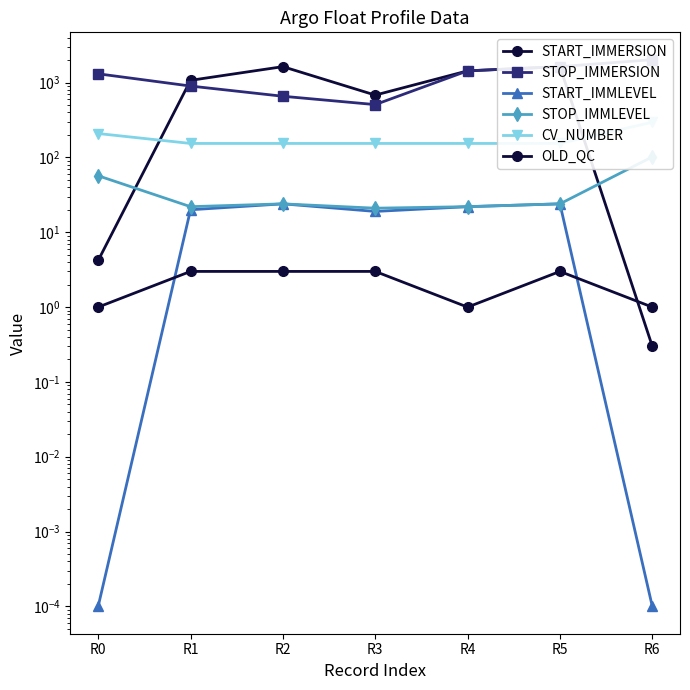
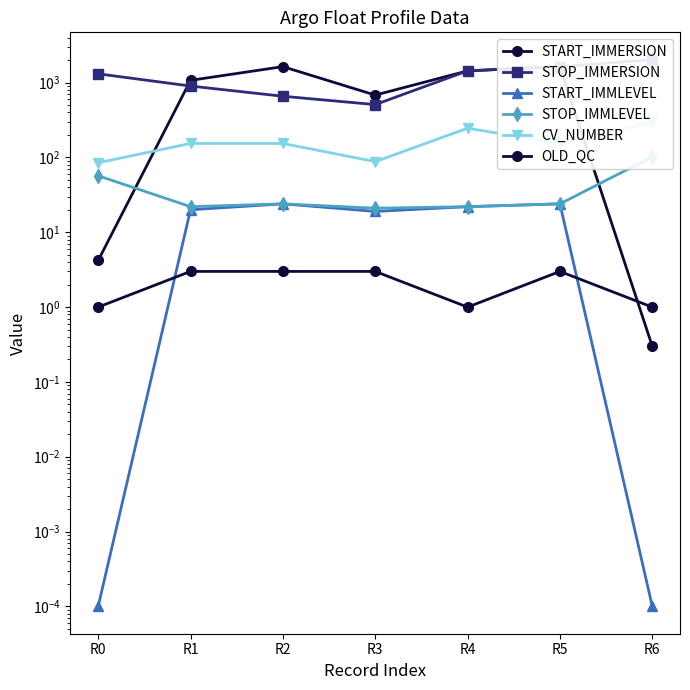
CV_NUMBER, R0: 210 -> 90
CV_NUMBER, R3: 150 -> 90
CV_NUMBER, R4: 150 -> 250
